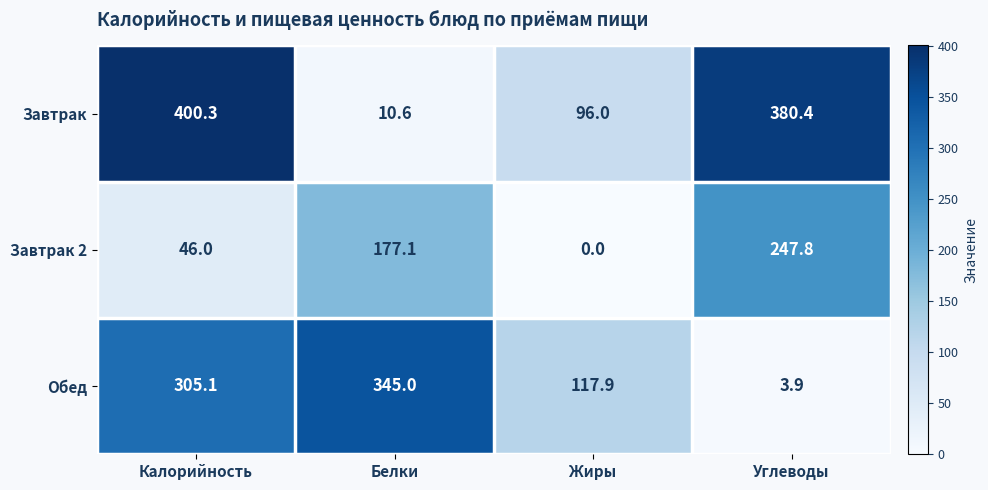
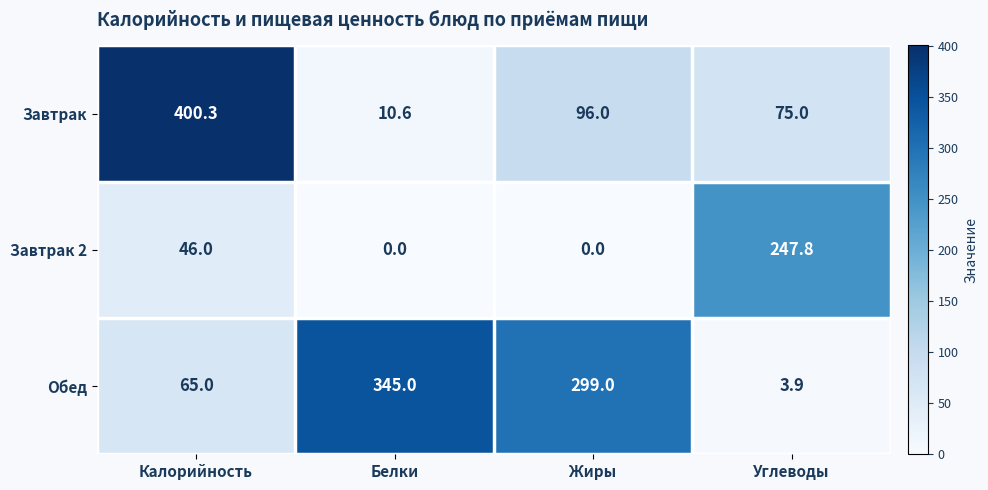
Завтрак, Углеводы: 380.4 -> 75.0
Завтрак 2, Белки: 177.1 -> 0.0
Обед, Калорийность: 305.1 -> 65.0
Обед, Жиры: 117.9 -> 299.0
